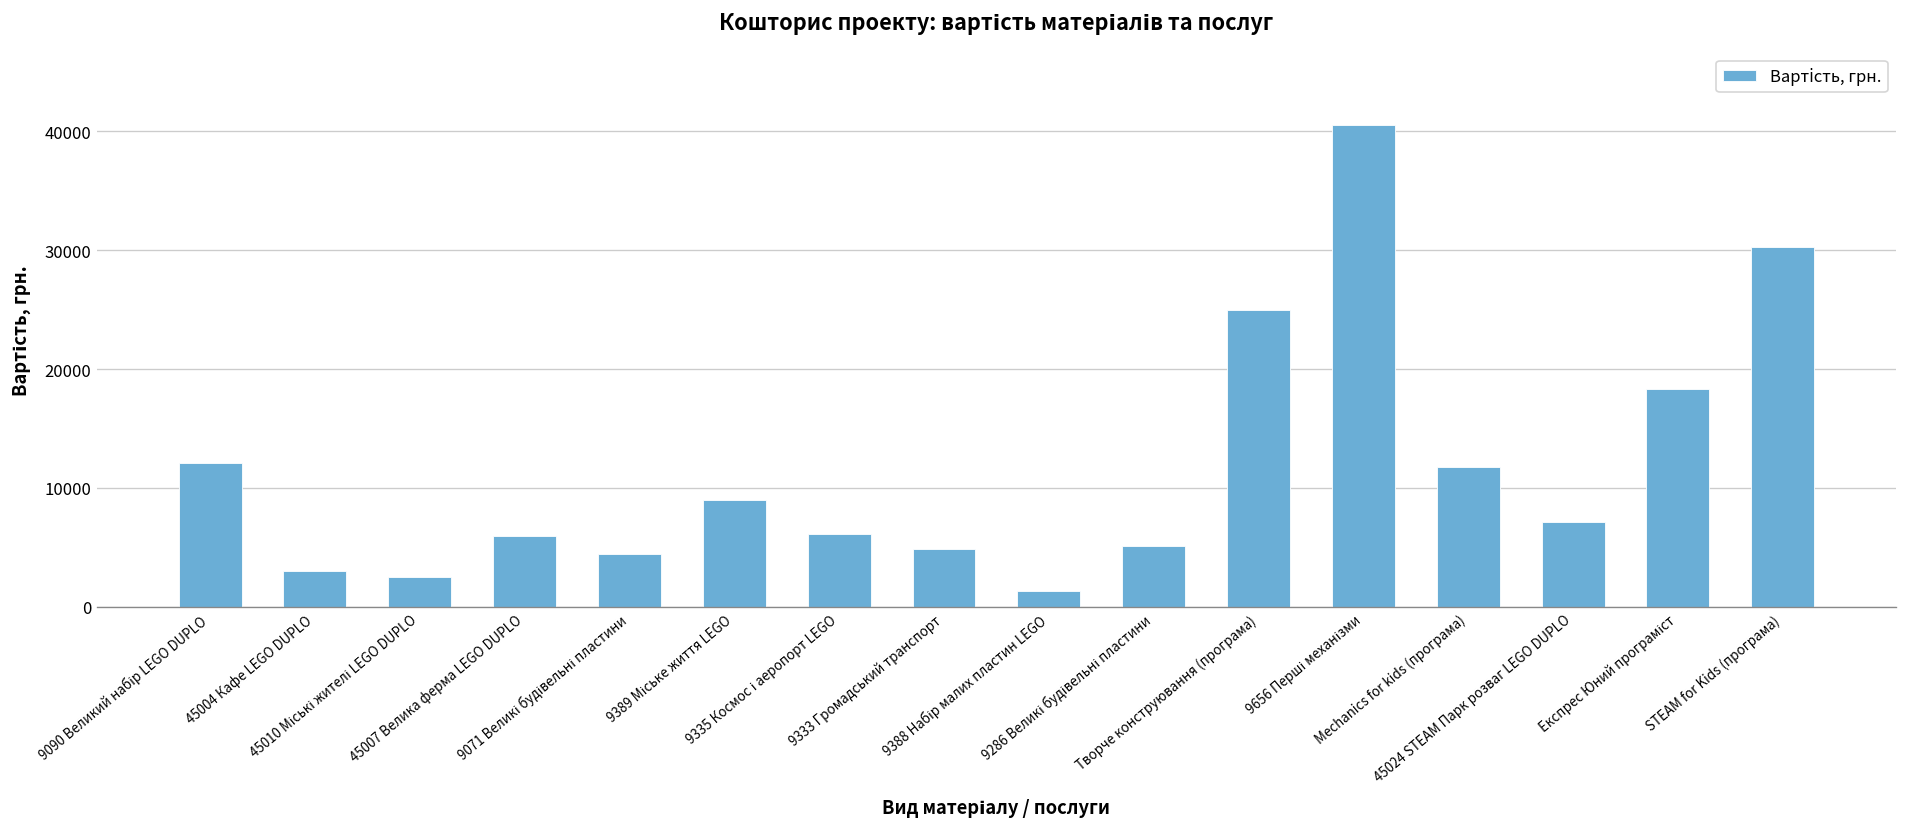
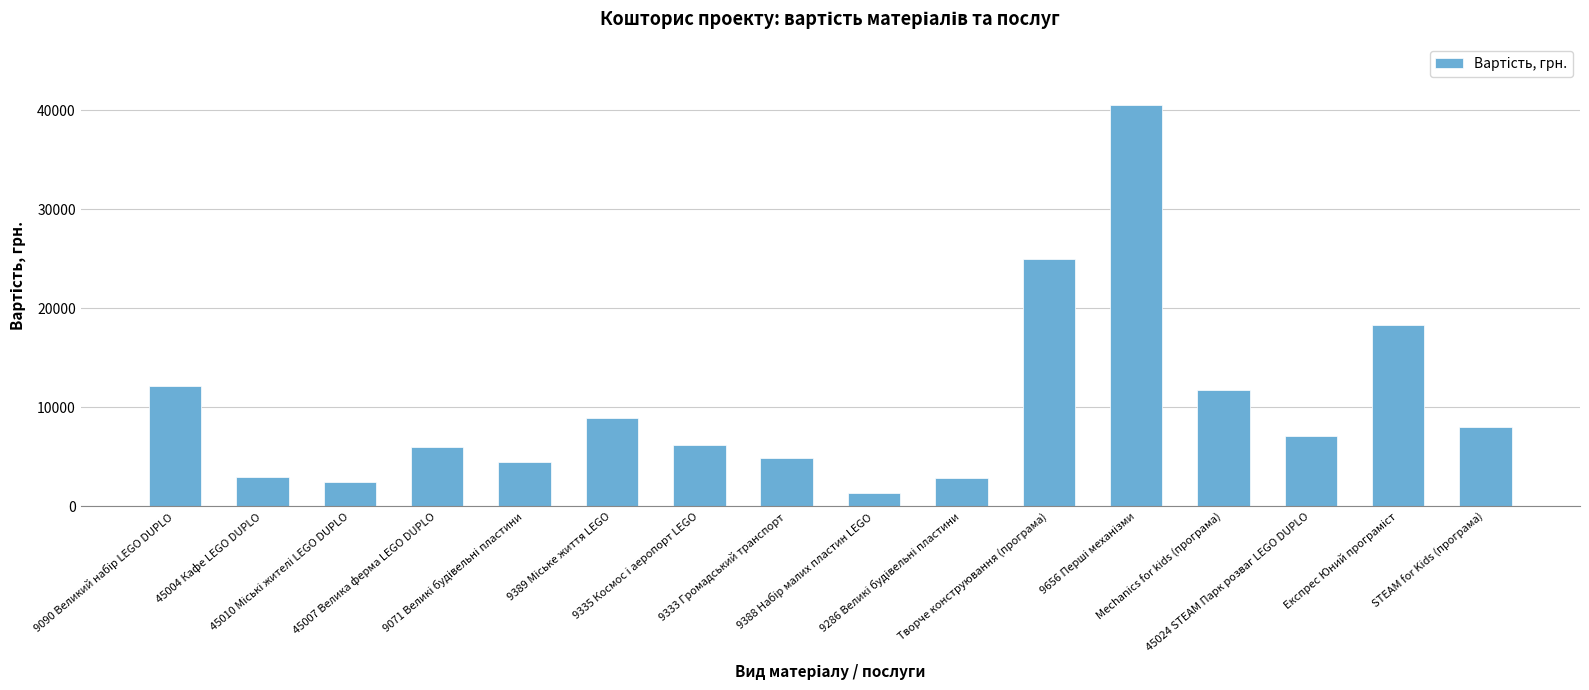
9286 Великі будівельні пластини: 5000 -> 3000
STEAM for Kids (програма): 30000 -> 8000
